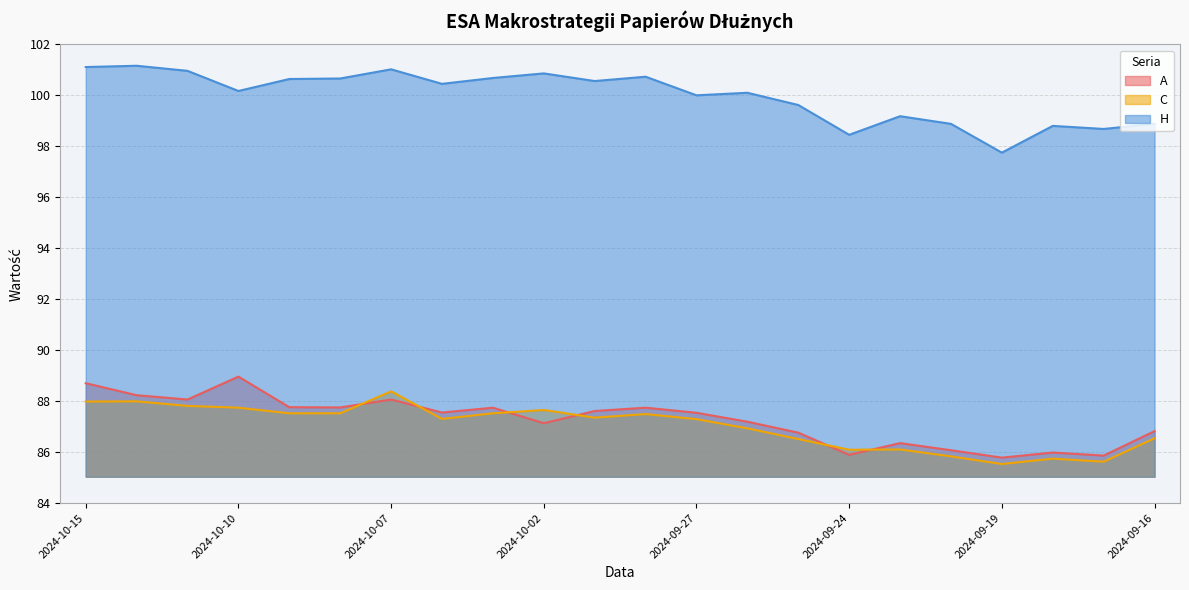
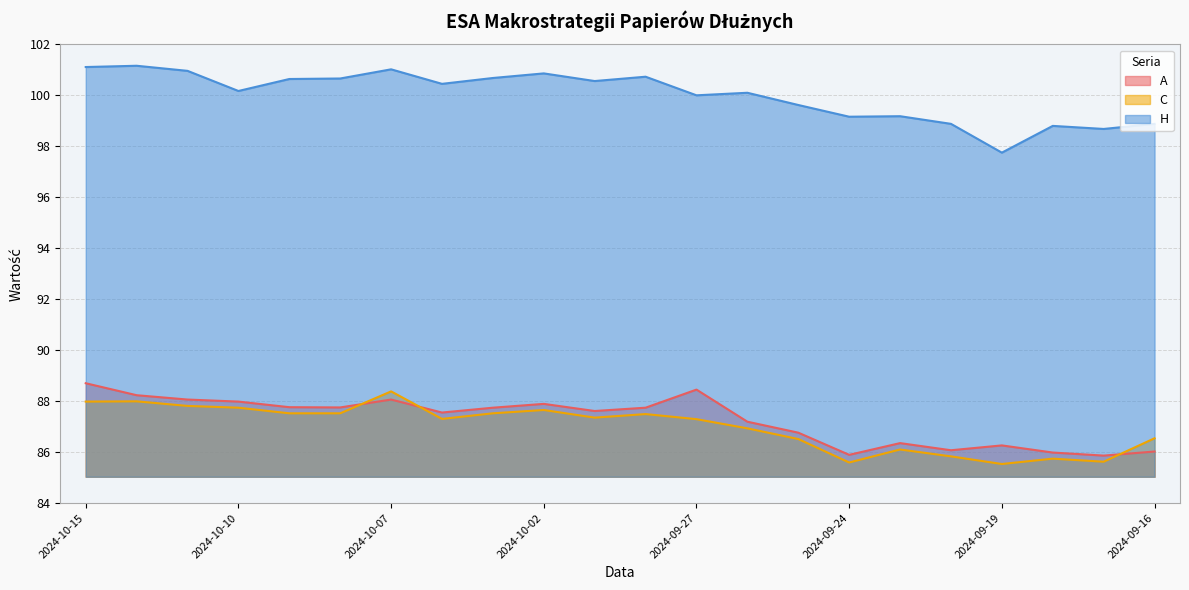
A, 2024-10-10: 89.0 -> 88.0
A, 2024-10-02: 87.1 -> 87.9
A, 2024-09-27: 87.5 -> 88.5
C, 2024-09-24: 86.1 -> 85.6
H, 2024-09-24: 98.5 -> 99.2
A, 2024-09-19: 85.8 -> 86.3
A, 2024-09-16: 86.8 -> 86.0
